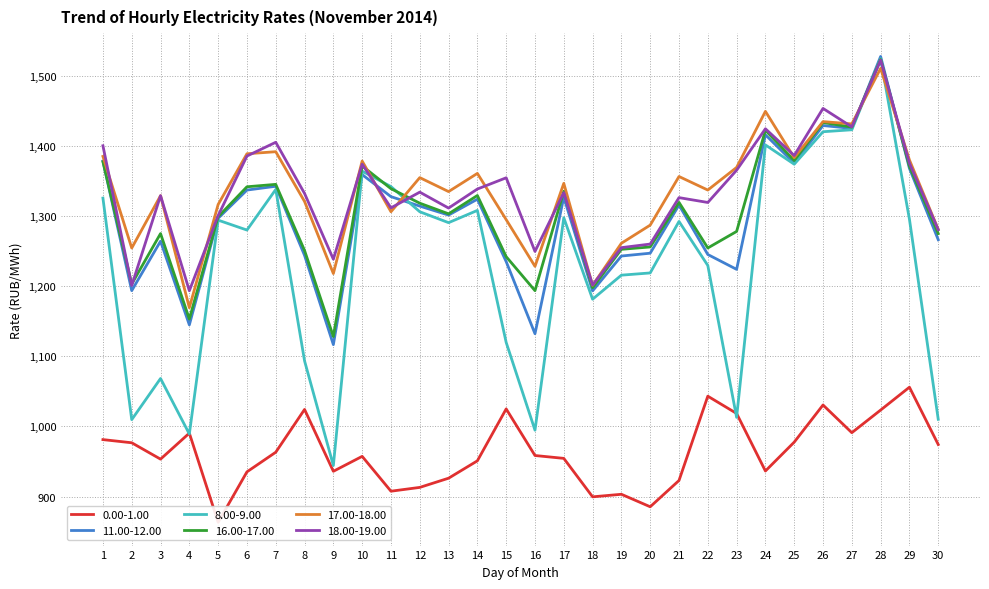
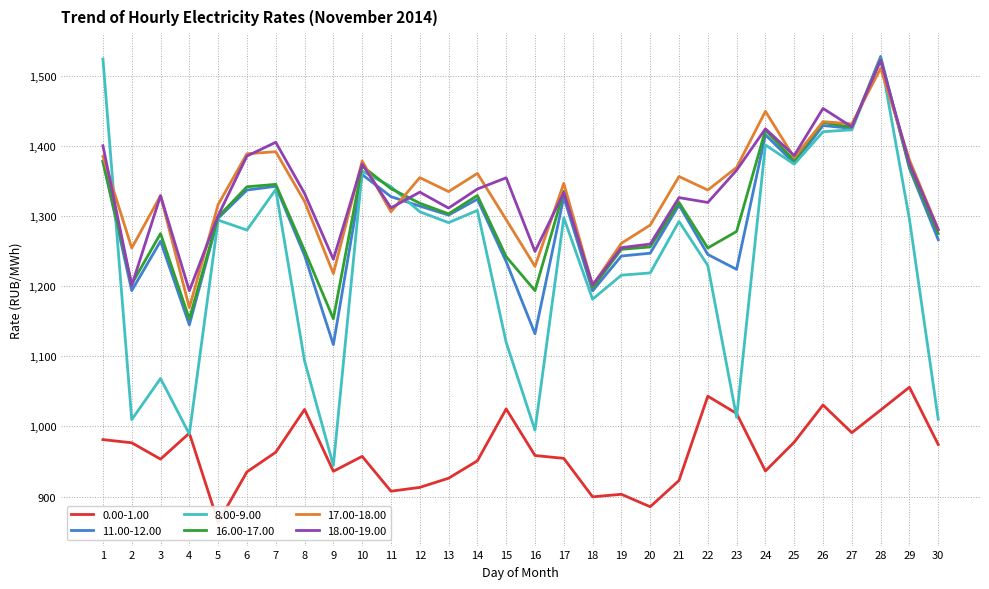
8.00-9.00, 1: 1,330 -> 1,520
16.00-17.00, 9: 1,130 -> 1,150
